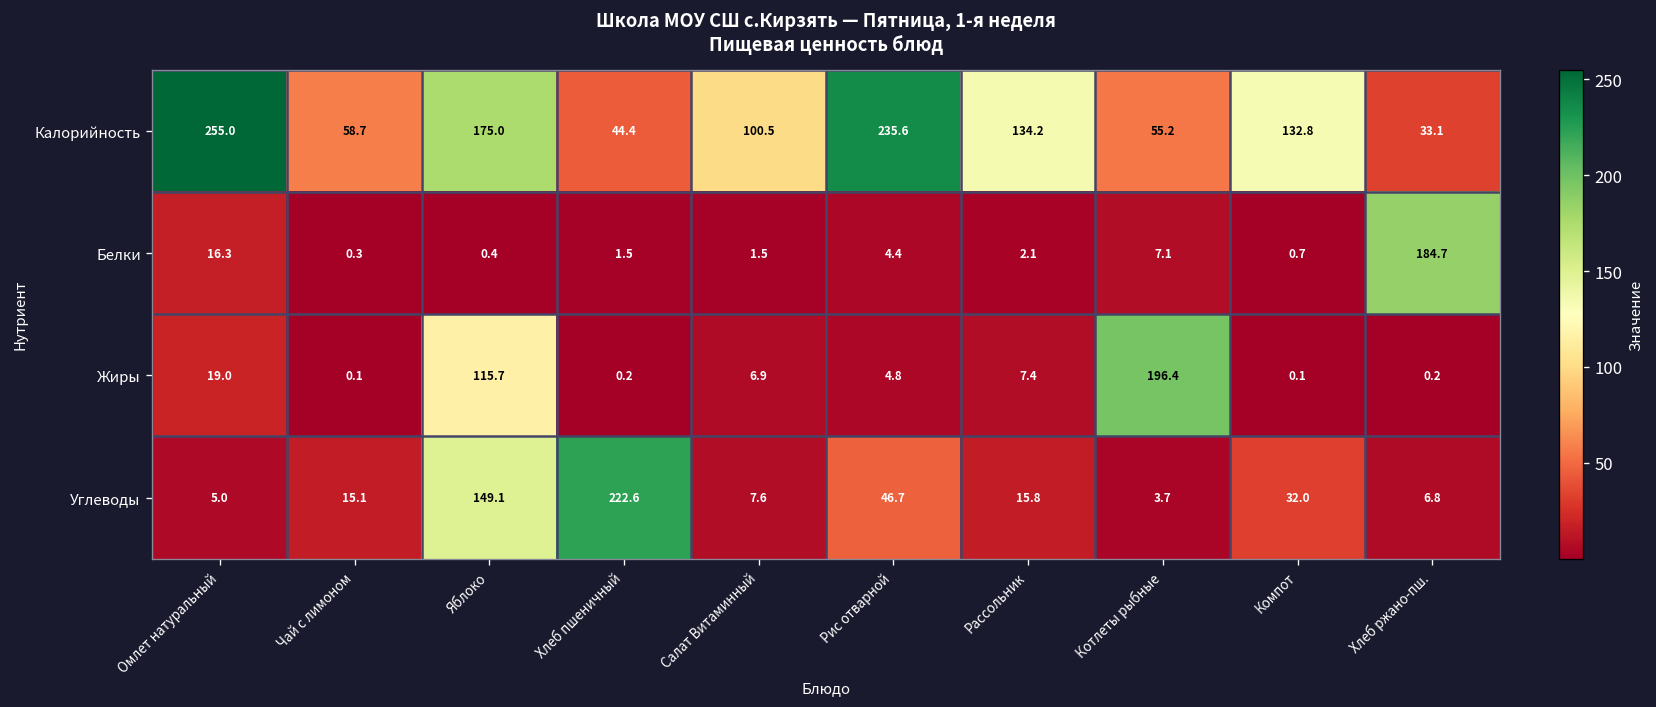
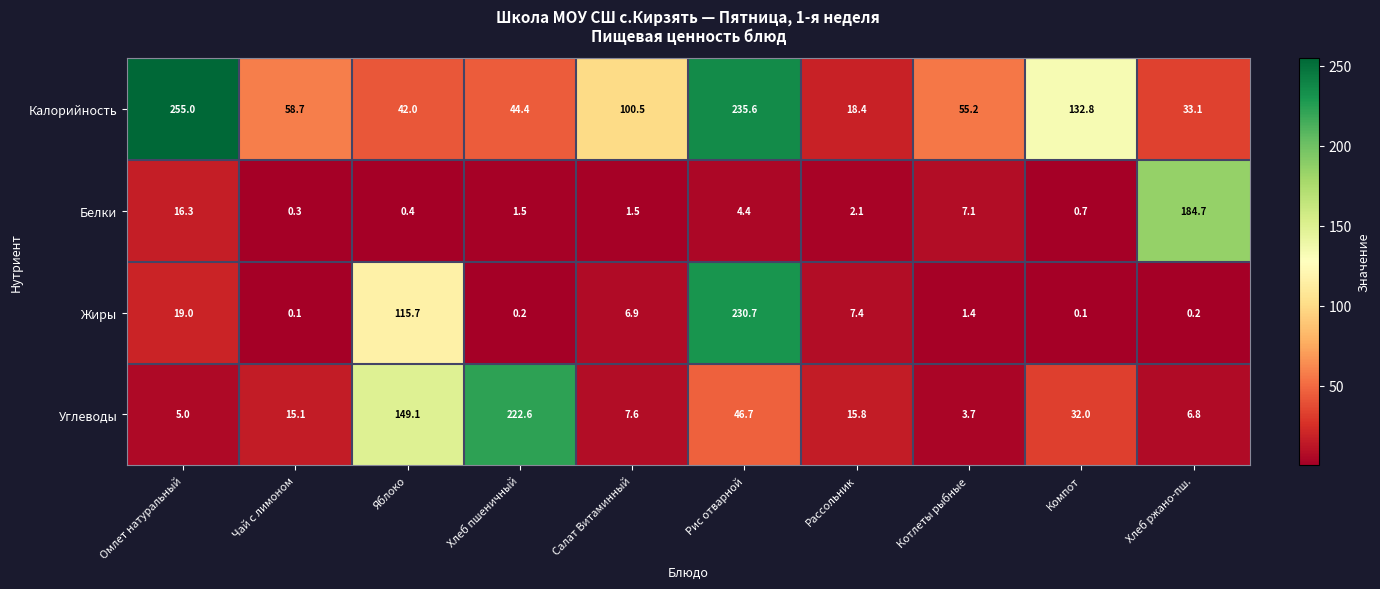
Калорийность, Яблоко: 175.0 -> 42.0
Калорийность, Рассольник: 134.2 -> 18.4
Жиры, Рис отварной: 4.8 -> 230.7
Жиры, Котлеты рыбные: 196.4 -> 1.4
